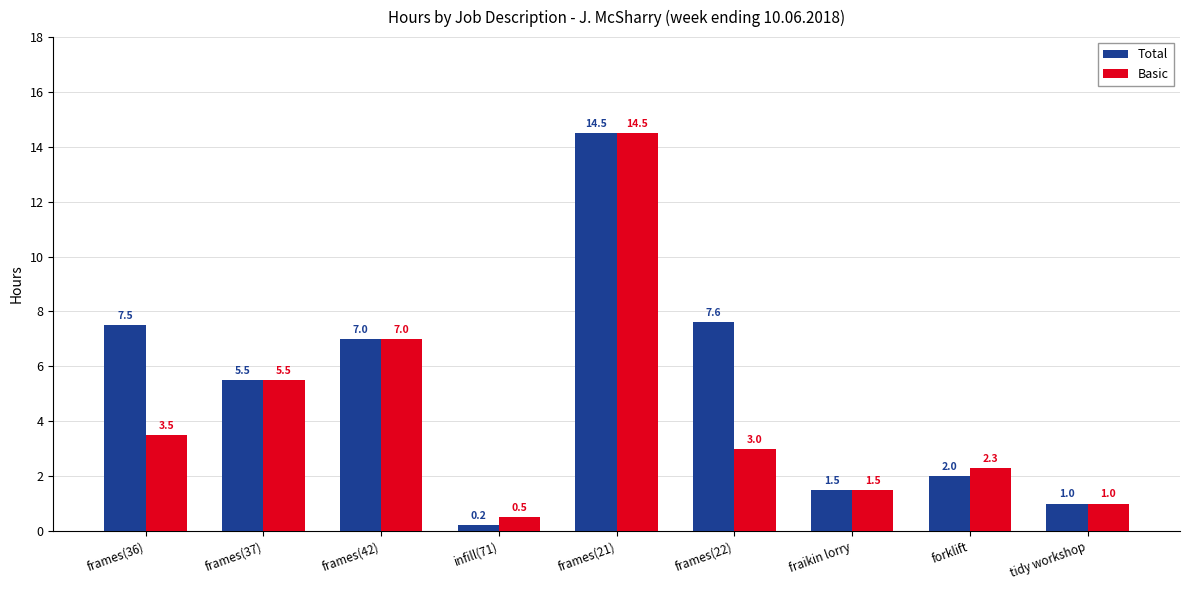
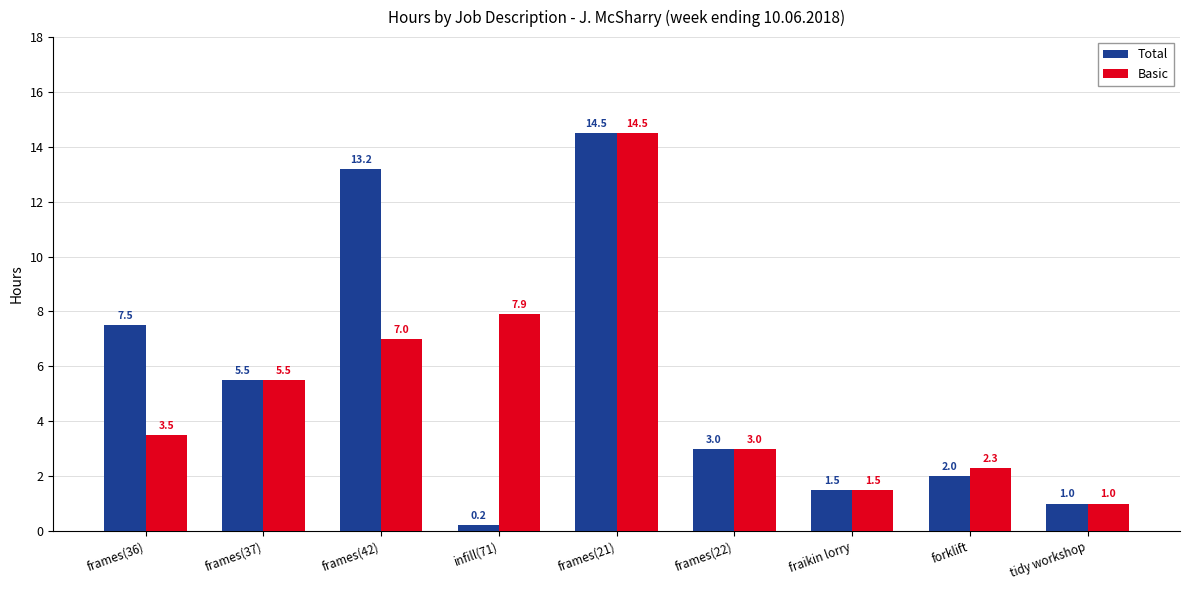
Total, frames(42): 7.0 -> 13.2
Basic, infill(71): 0.5 -> 7.9
Total, frames(22): 7.6 -> 3.0
